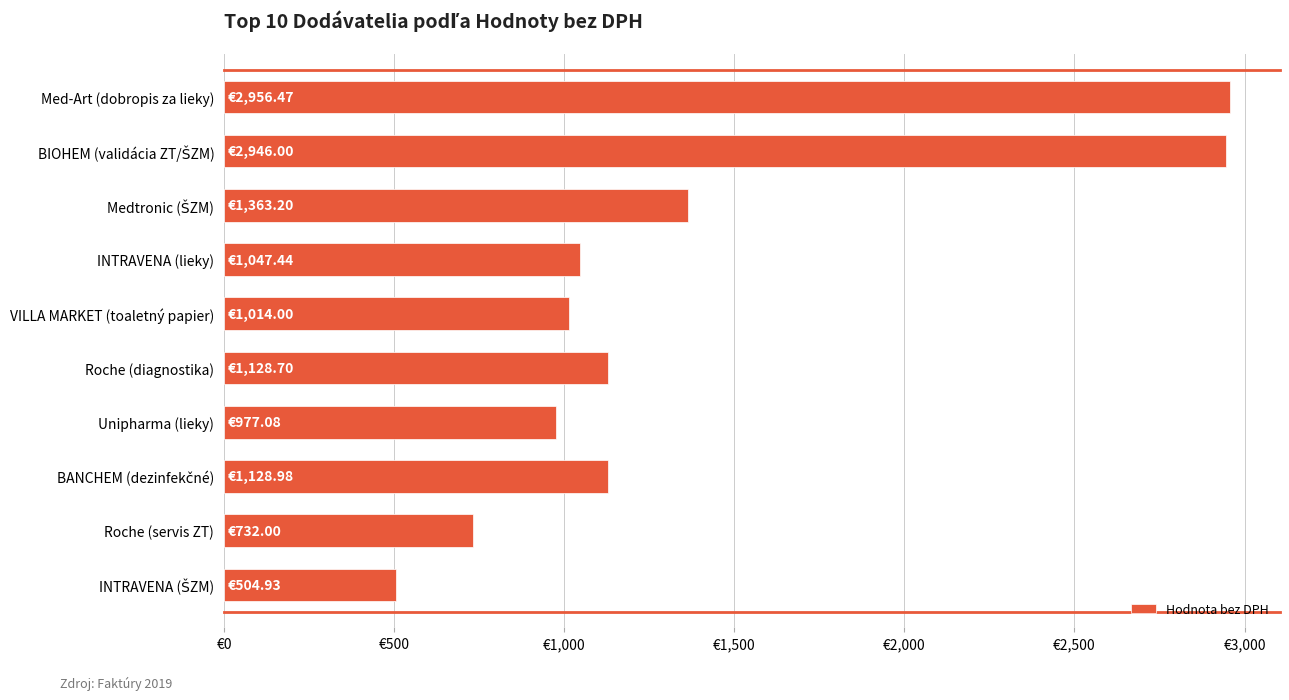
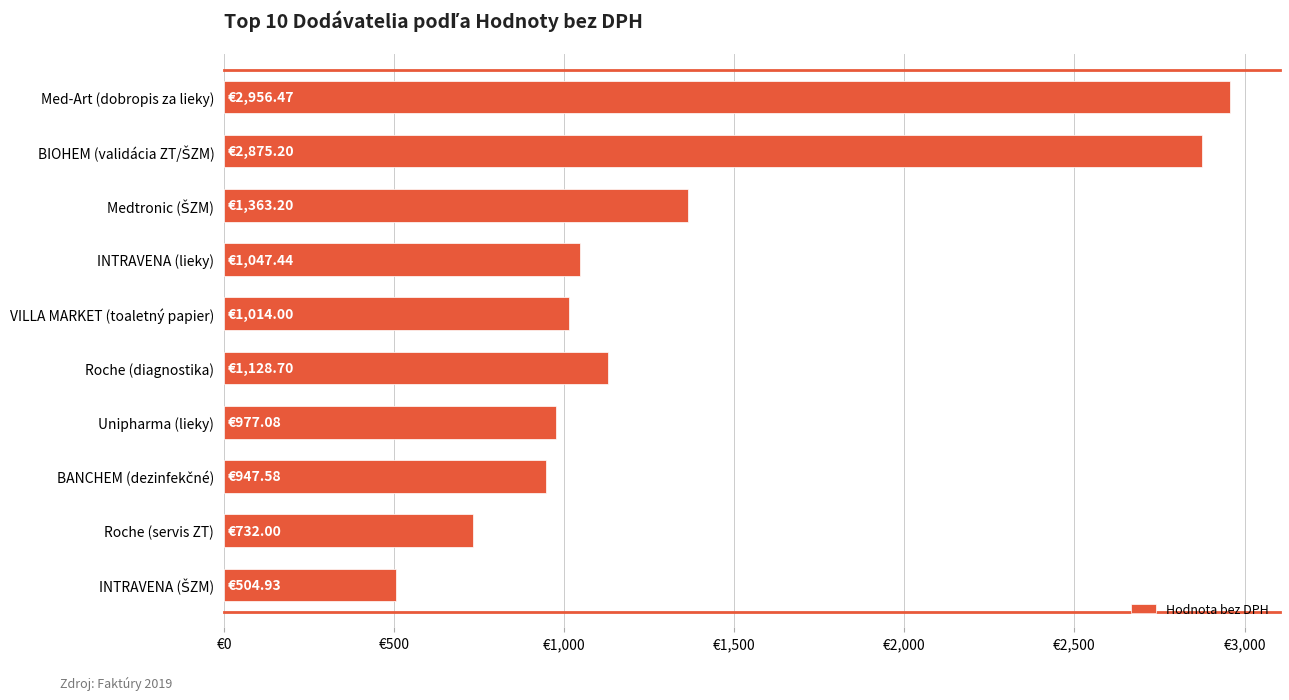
BIOHEM (validácia ZT/ŠZM): €2,946.00 -> €2,875.20
BANCHEM (dezinfekčné): €1,128.98 -> €947.58
